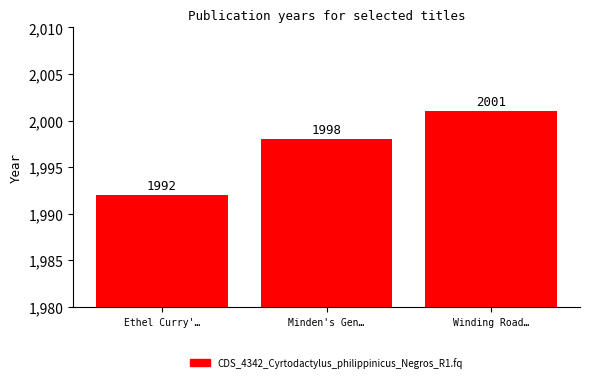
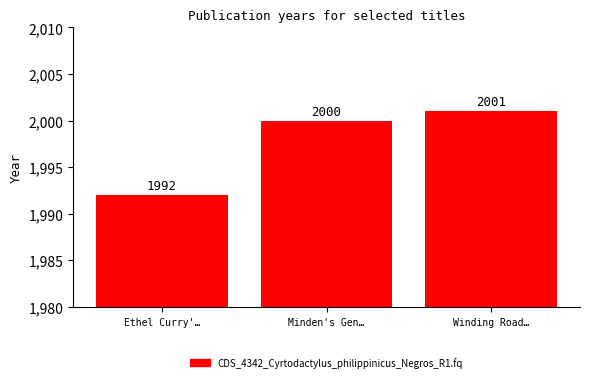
Minden's Gen…: 1998 -> 2000
